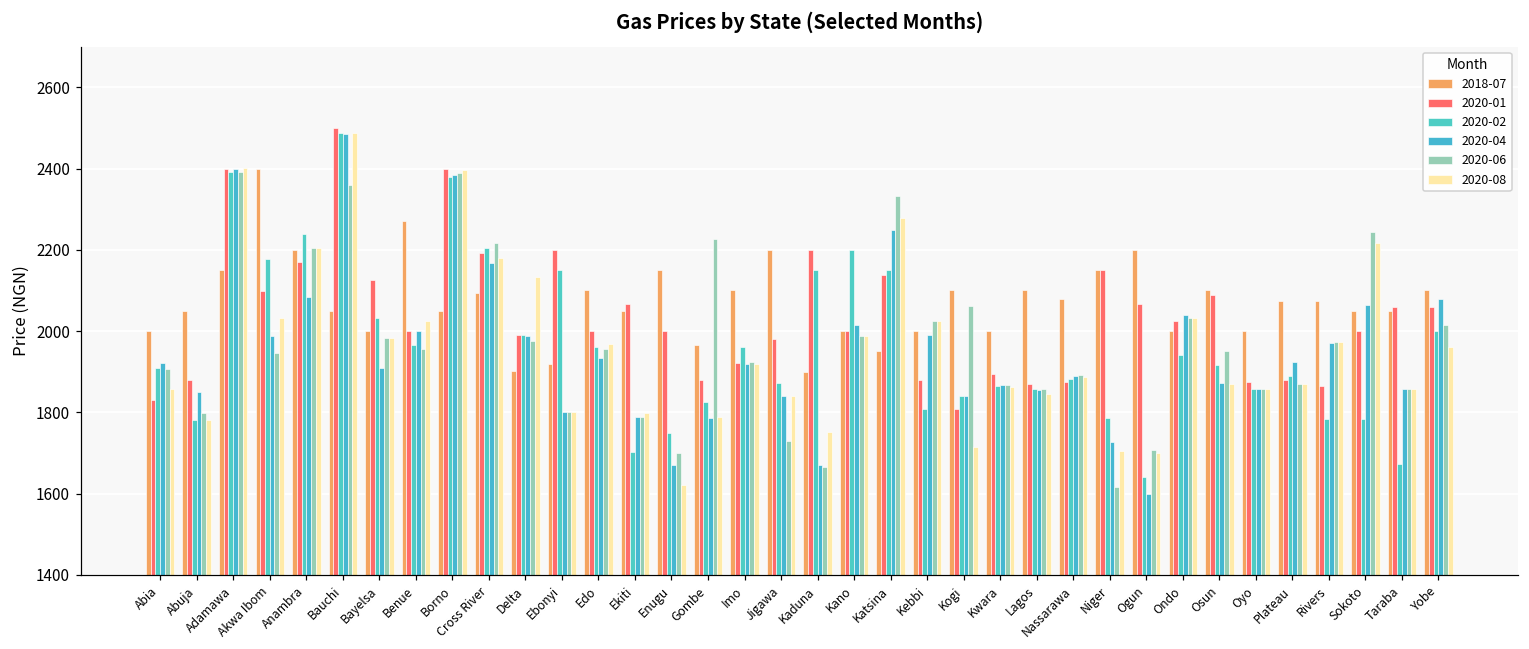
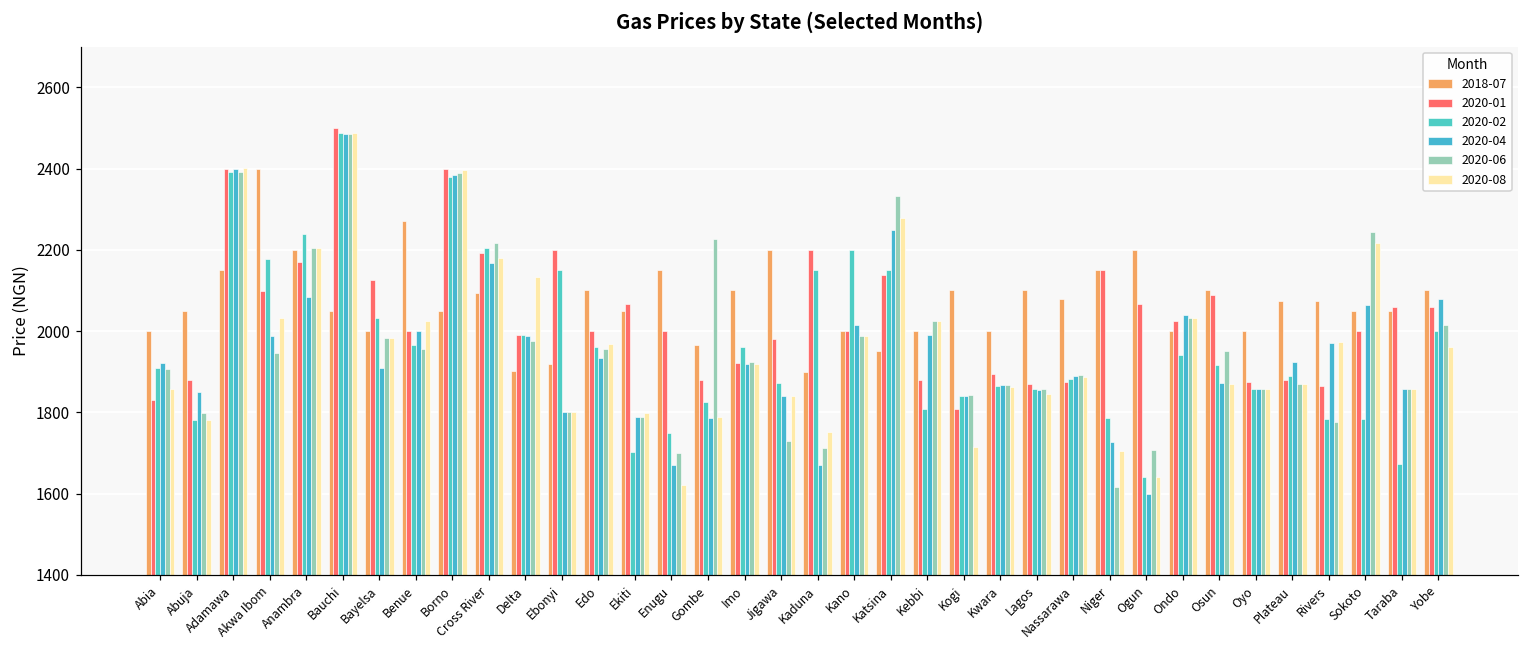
2020-06, Bauchi: 2360 -> 2490
2020-06, Kaduna: 1670 -> 1710
2020-06, Kogi: 2060 -> 1840
2020-08, Ogun: 1700 -> 1640
2020-06, Rivers: 1970 -> 1780
